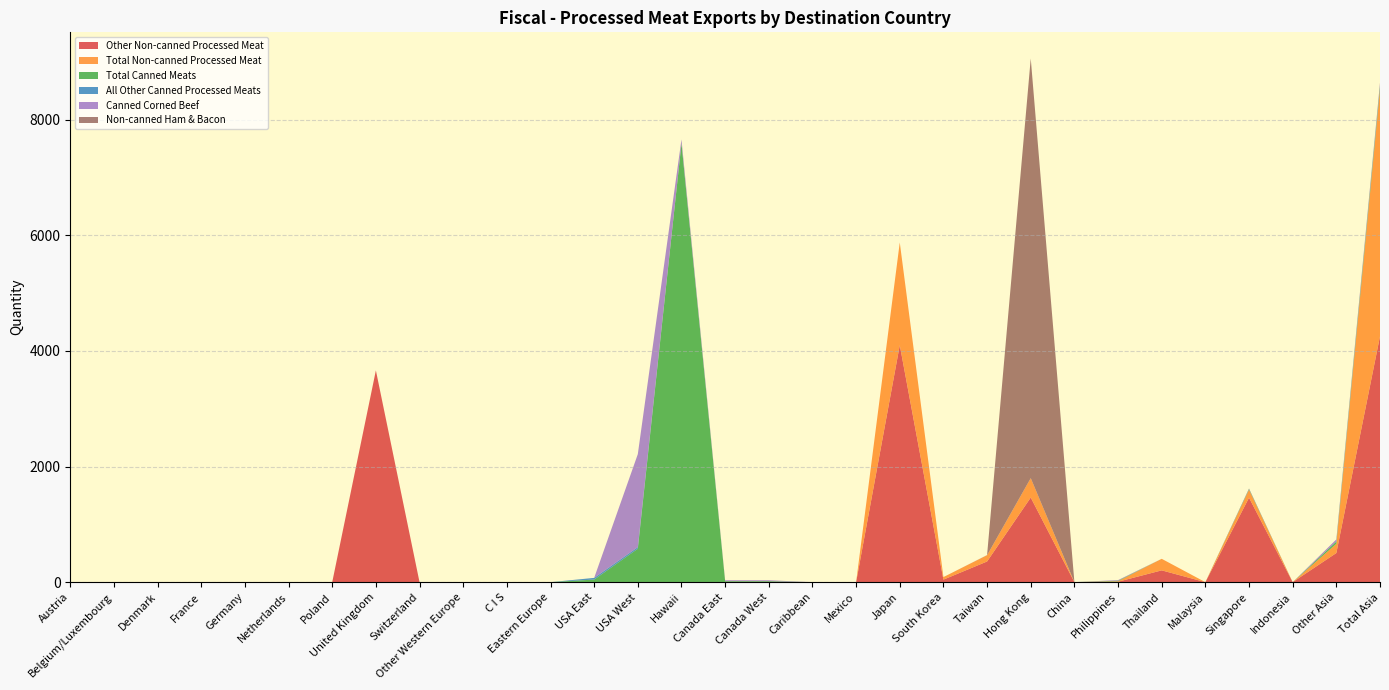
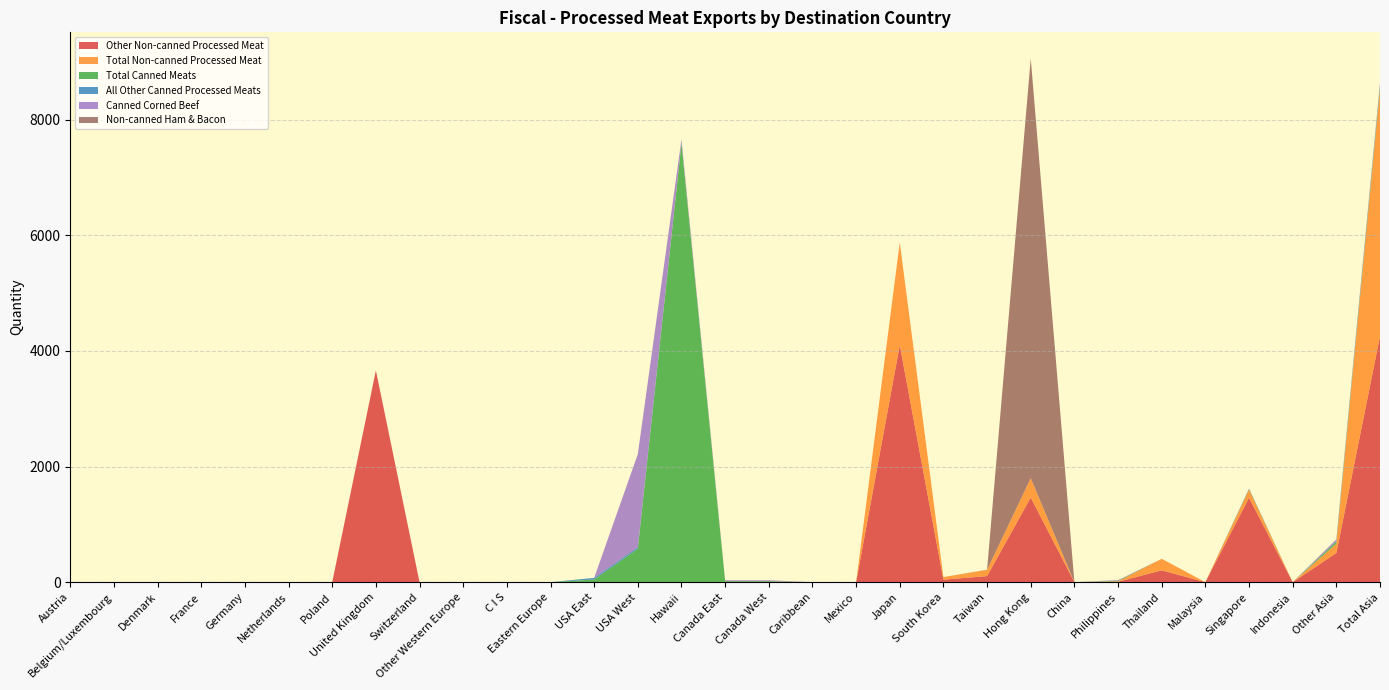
Other Non-canned Processed Meat, Taiwan: 400 -> 100
